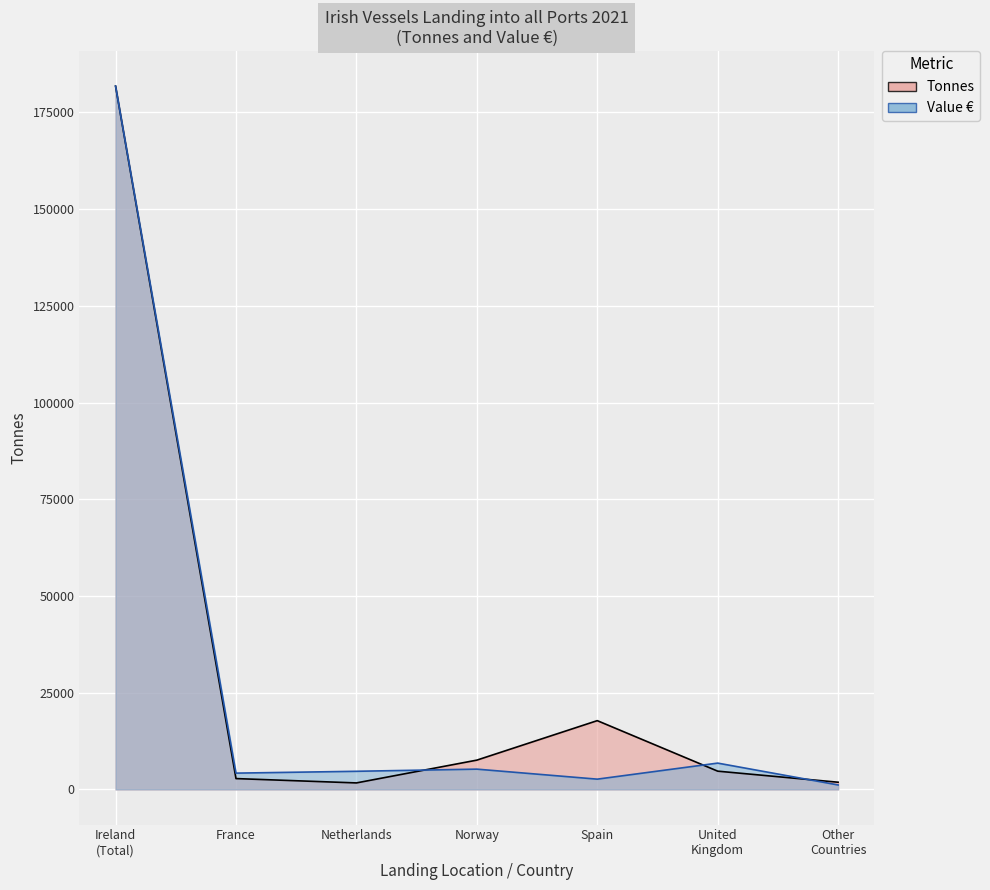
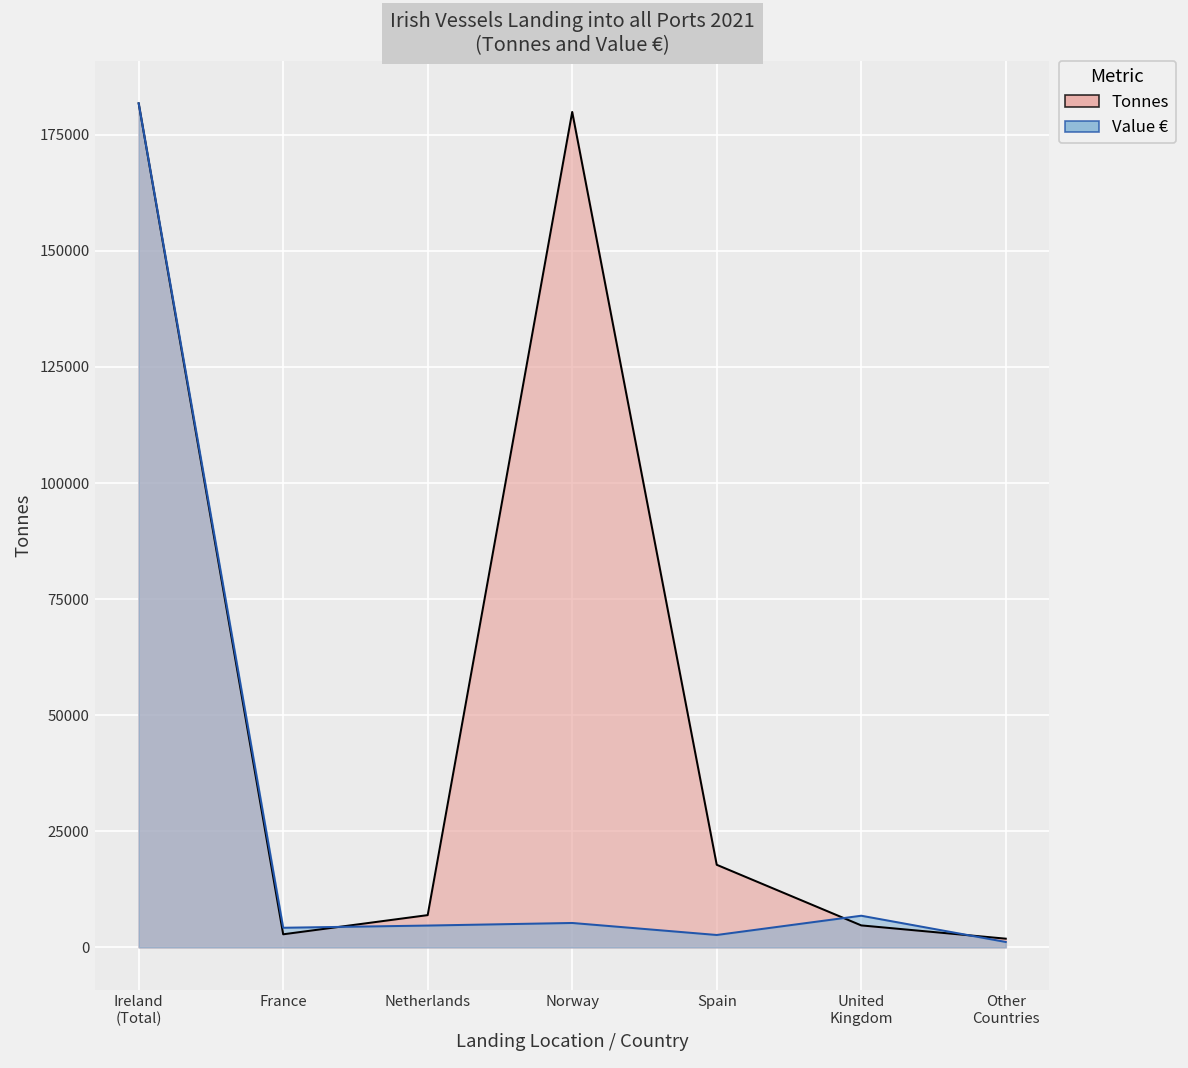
Tonnes, Netherlands: 2000 -> 7000
Tonnes, Norway: 8000 -> 180000
